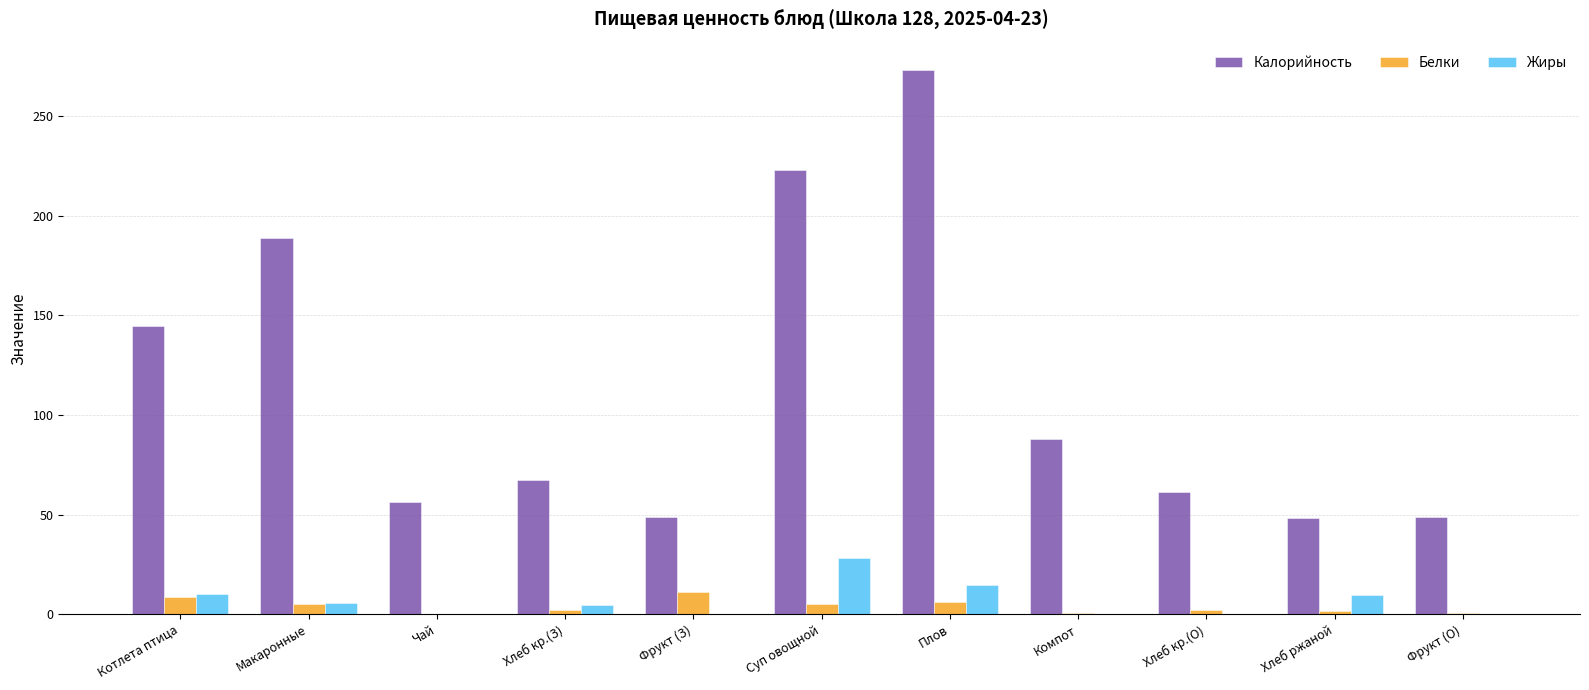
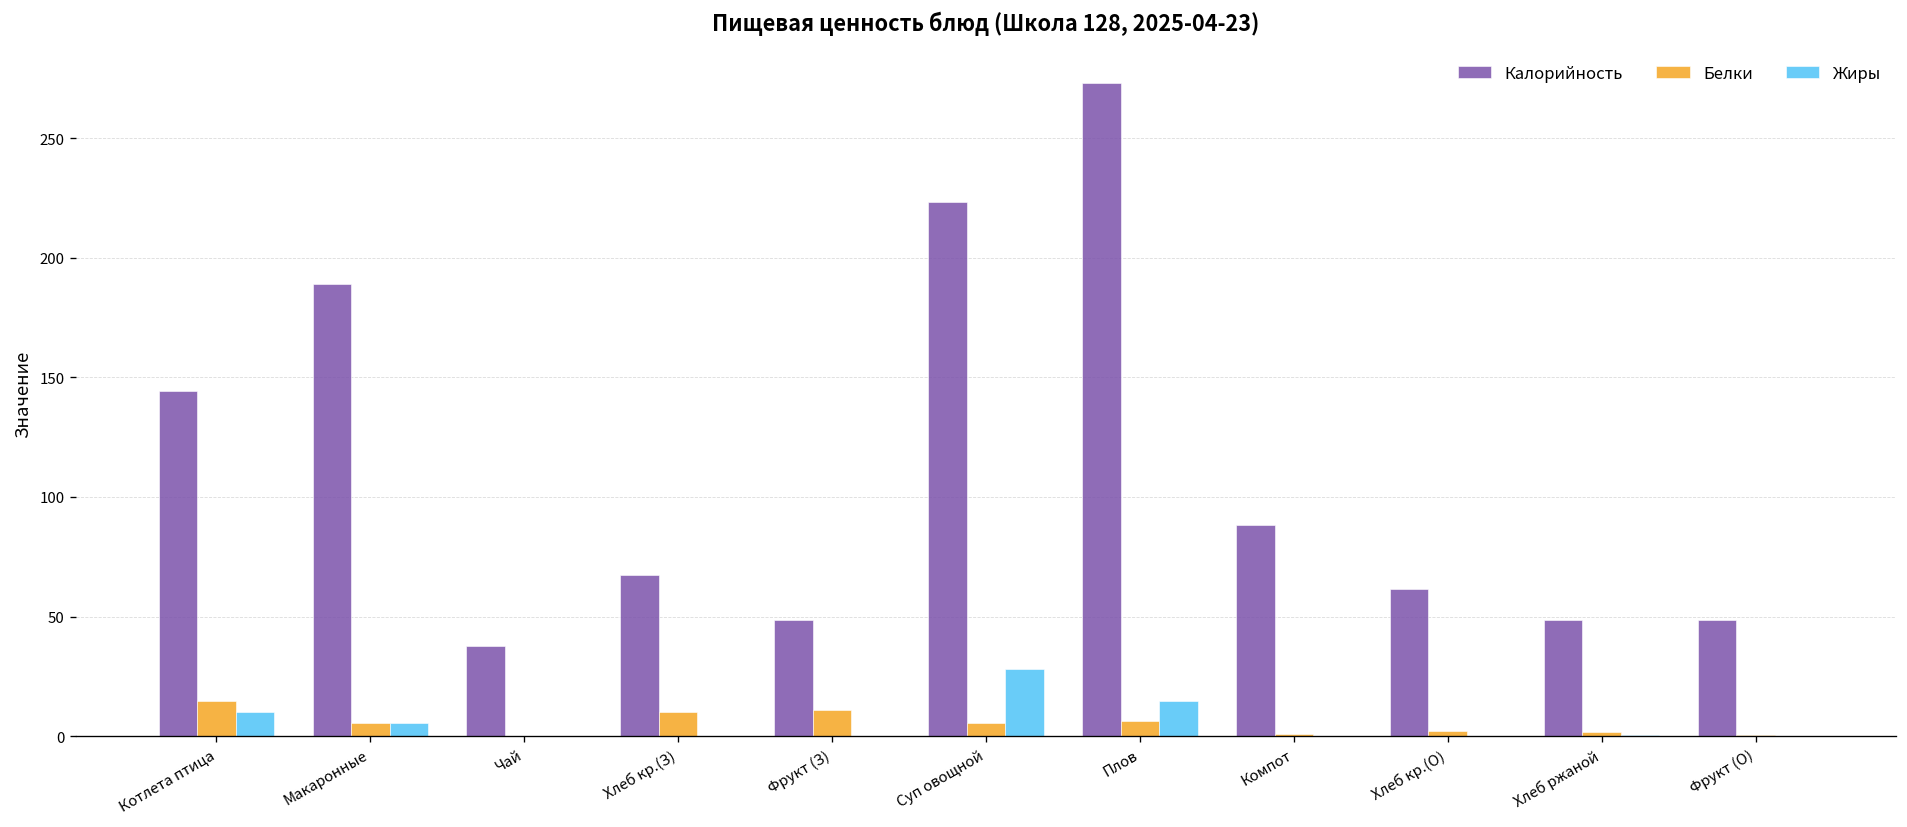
Белки, Котлета птица: 9 -> 15
Калорийность, Чай: 56 -> 38
Белки, Хлеб кр.(З): 2 -> 10
Жиры, Хлеб кр.(З): 5 -> 0
Жиры, Хлеб ржаной: 9 -> 0
